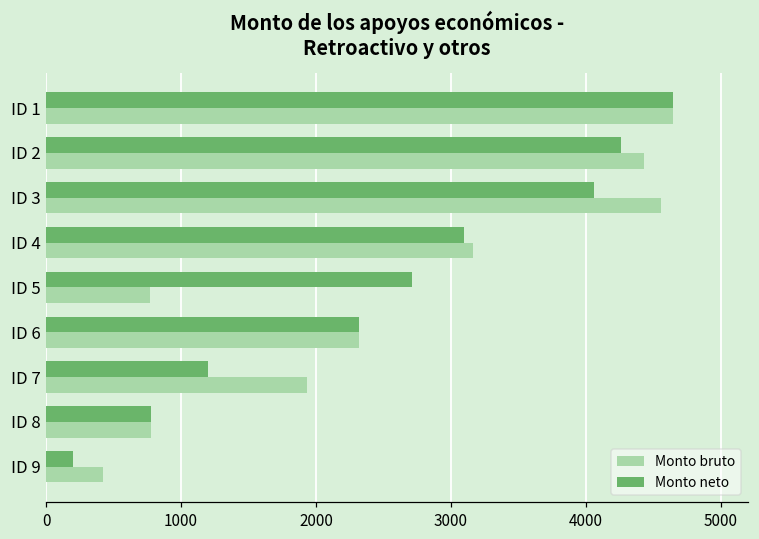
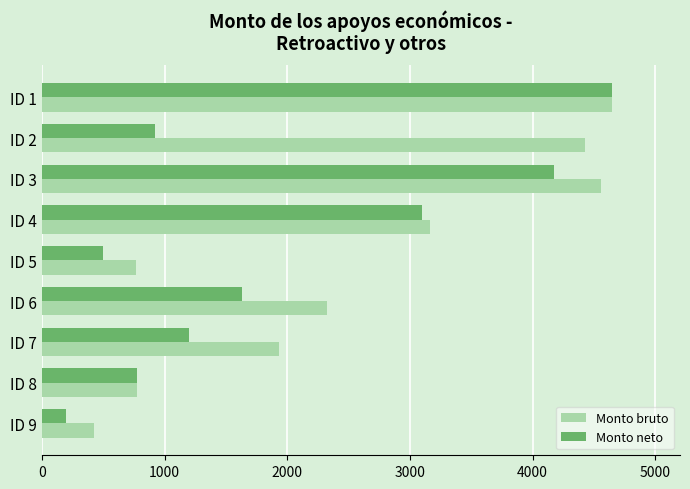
Monto neto, ID 2: 4260 -> 920
Monto neto, ID 3: 4060 -> 4180
Monto neto, ID 5: 2710 -> 500
Monto neto, ID 6: 2320 -> 1630
